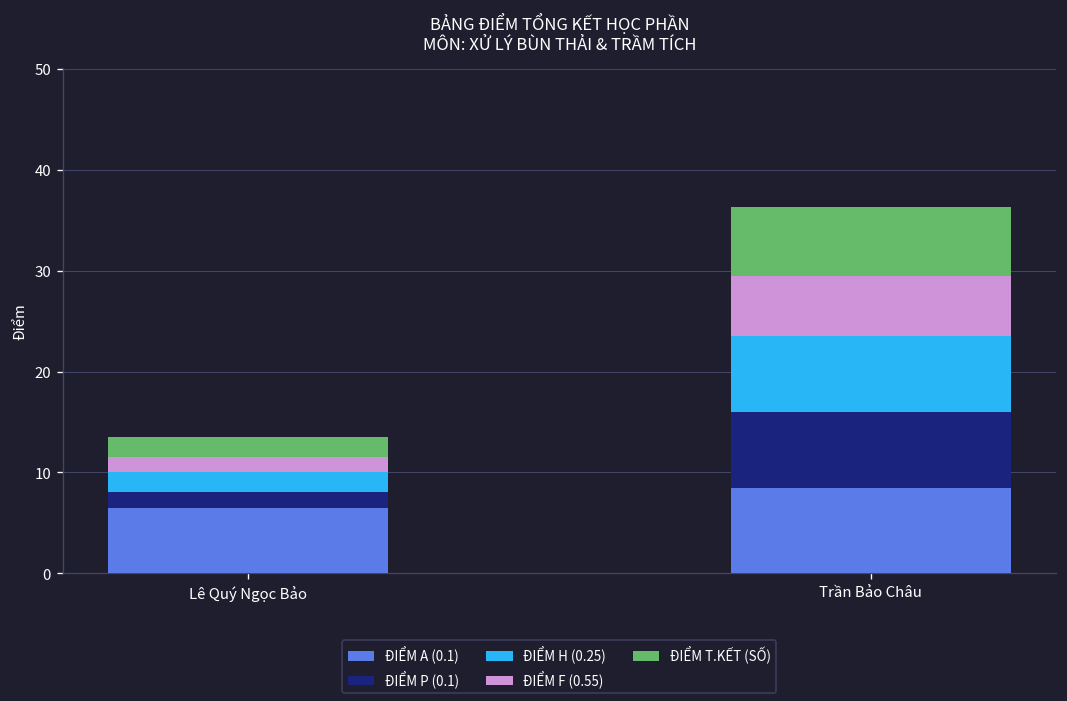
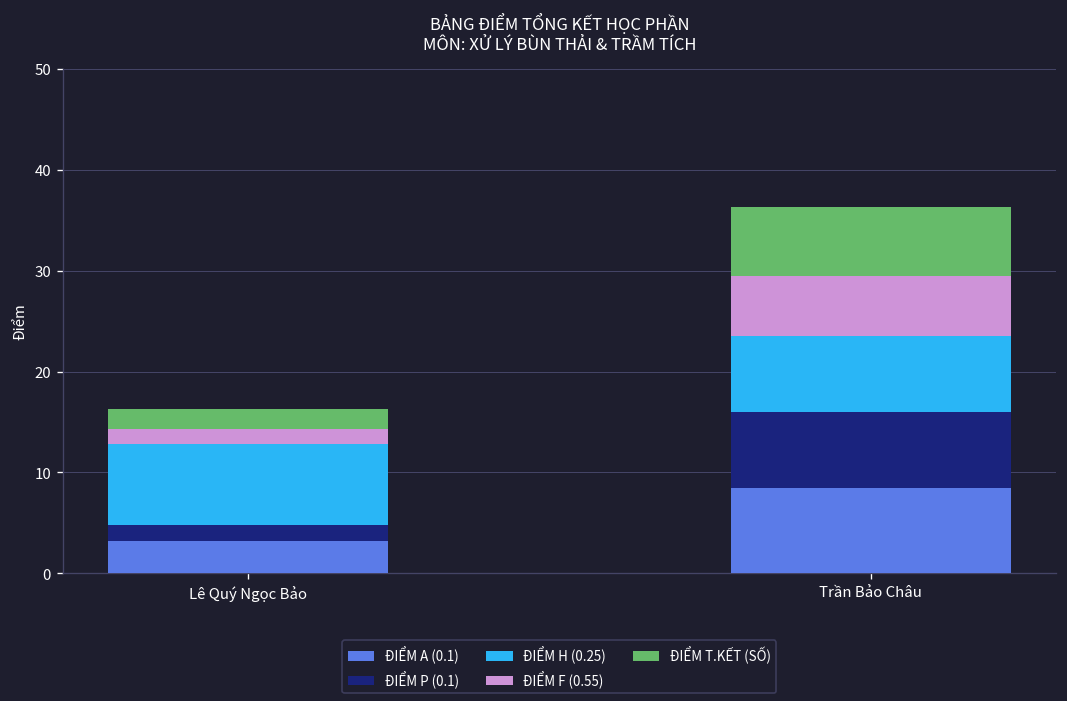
ĐIỂM A (0.1), Lê Quý Ngọc Bảo: 7 -> 3
ĐIỂM H (0.25), Lê Quý Ngọc Bảo: 2 -> 8
